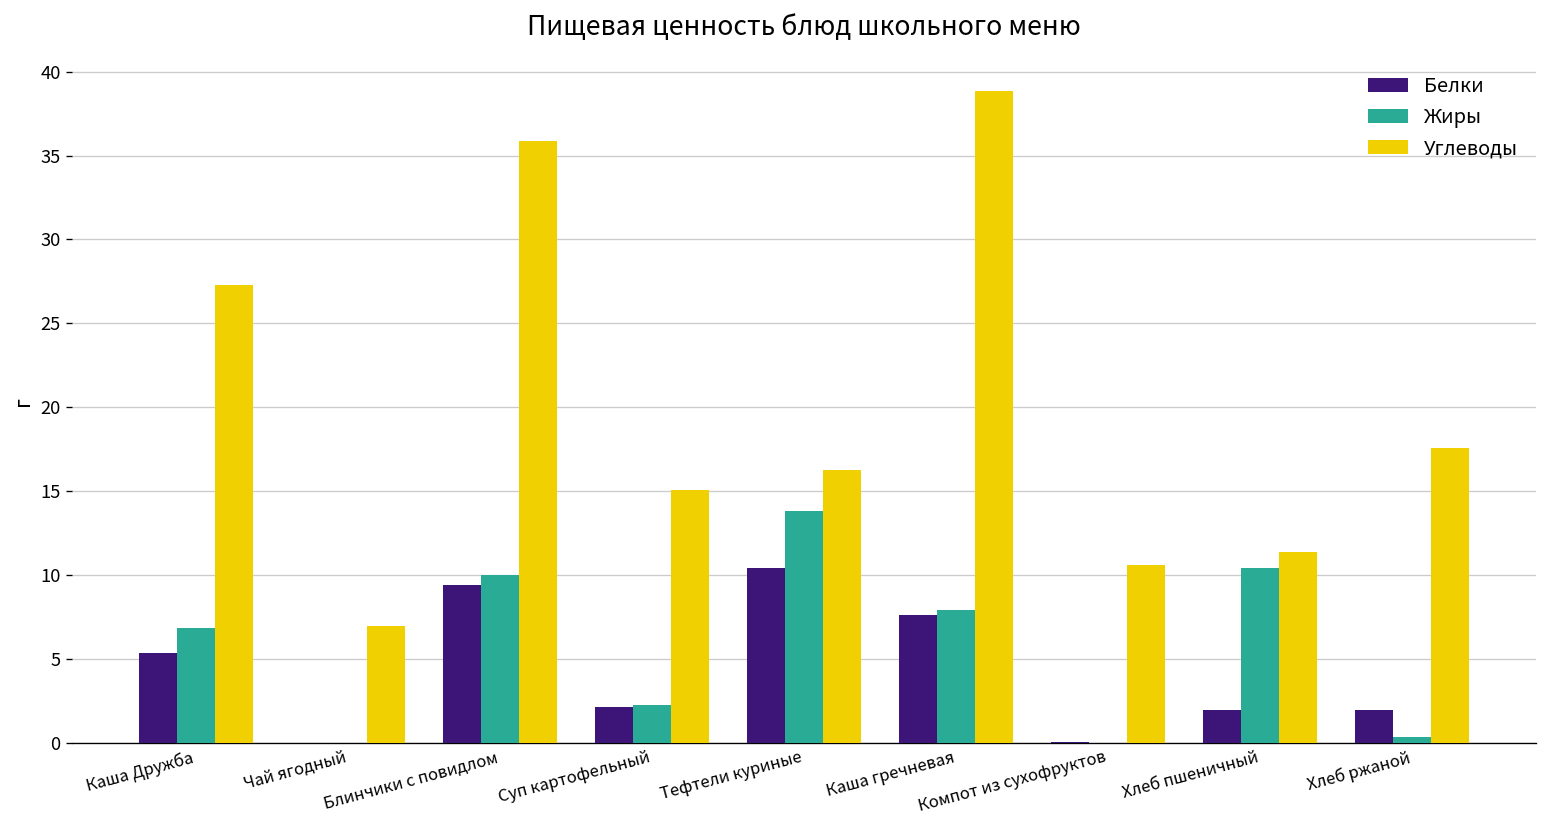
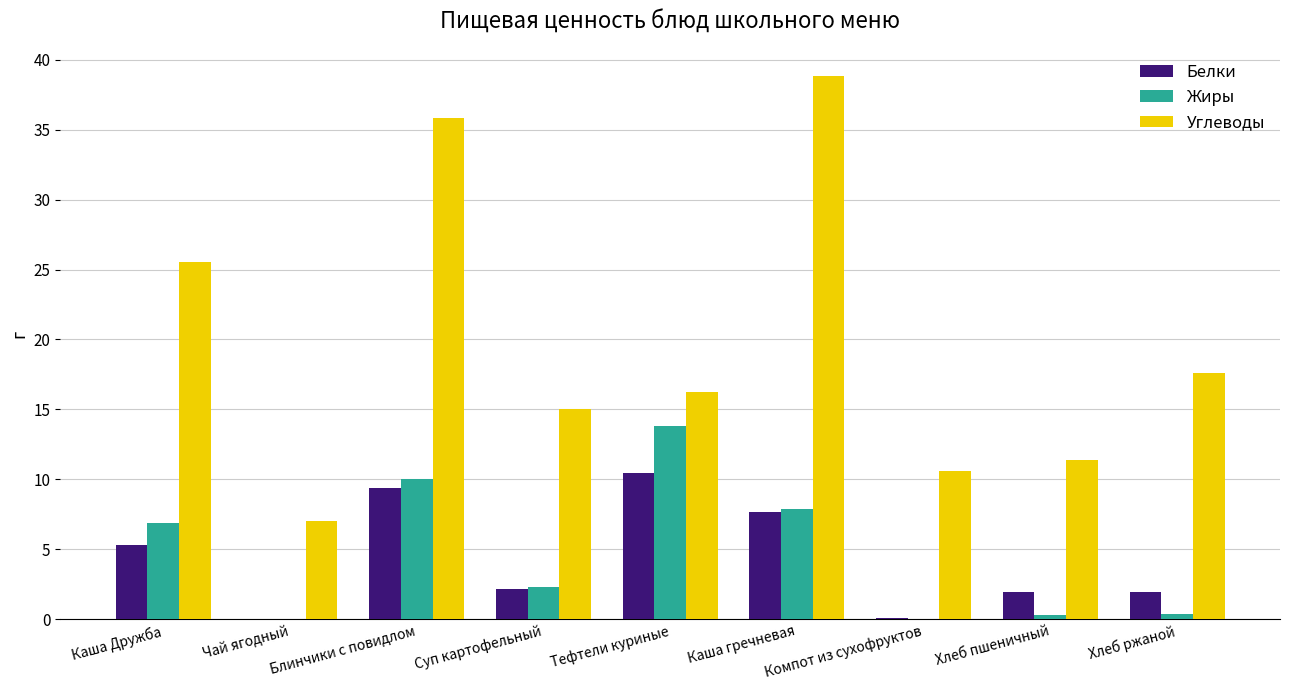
Углеводы, Каша Дружба: 27.3 -> 25.6
Жиры, Хлеб пшеничный: 10.4 -> 0.3
